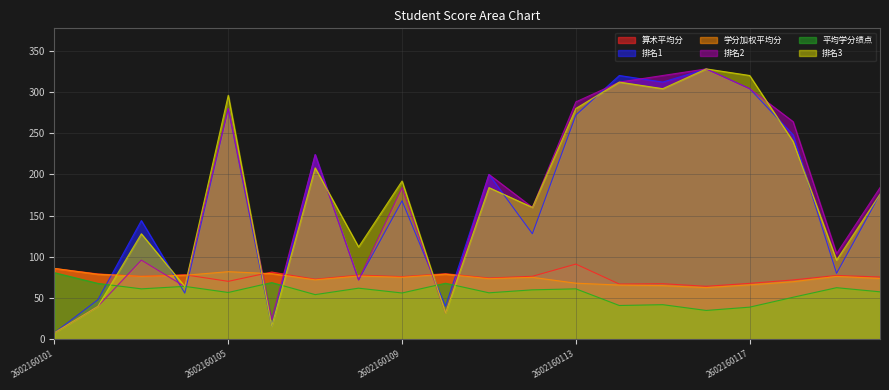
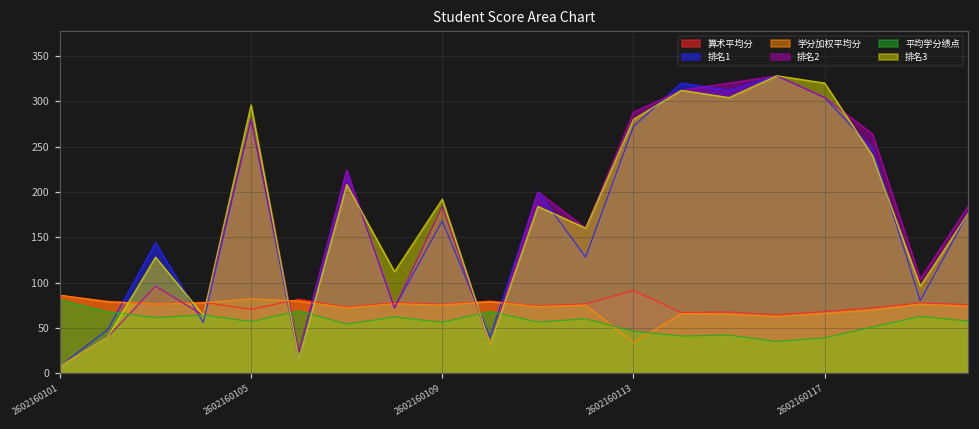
学分加权平均分, 2602160113: 70 -> 30
平均学分绩点, 2602160113: 60 -> 50
